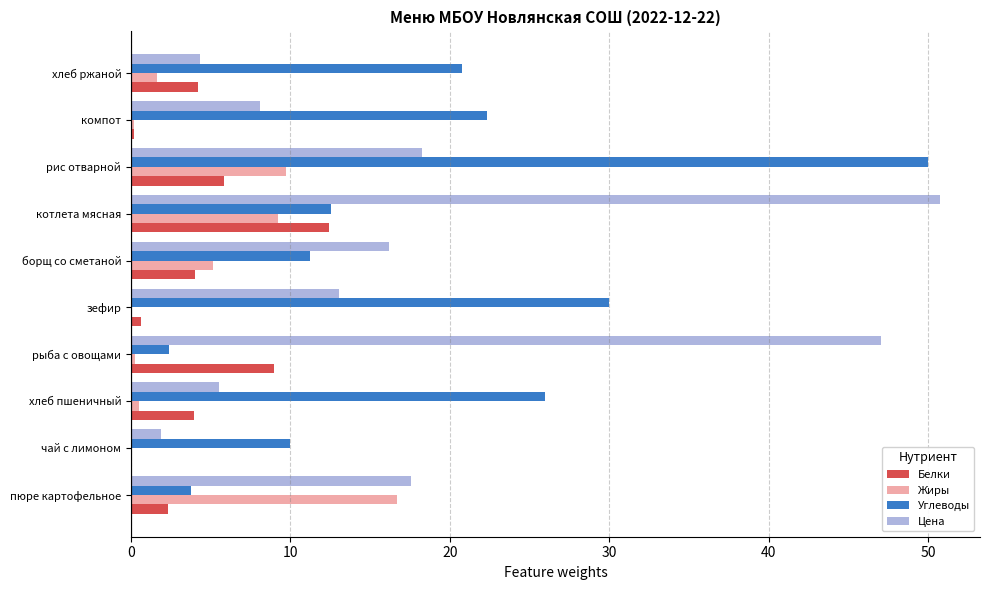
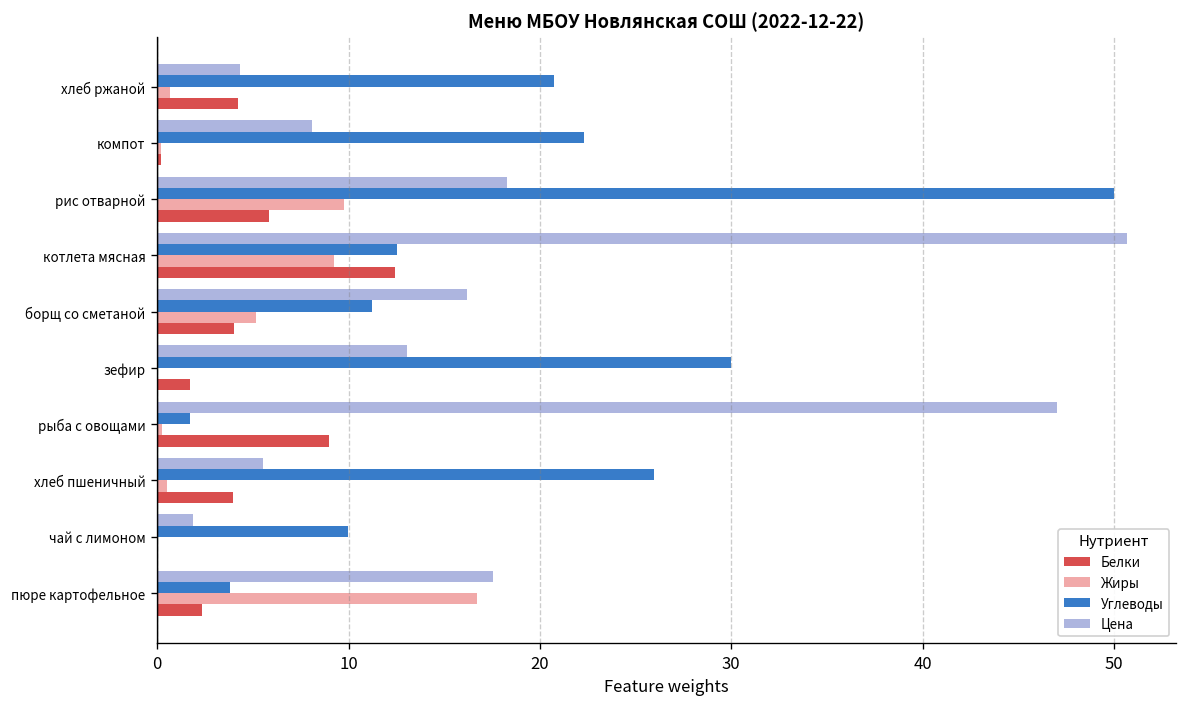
Жиры, хлеб ржаной: 1.6 -> 0.7
Белки, зефир: 0.6 -> 1.7
Углеводы, рыба с овощами: 2.4 -> 1.7
